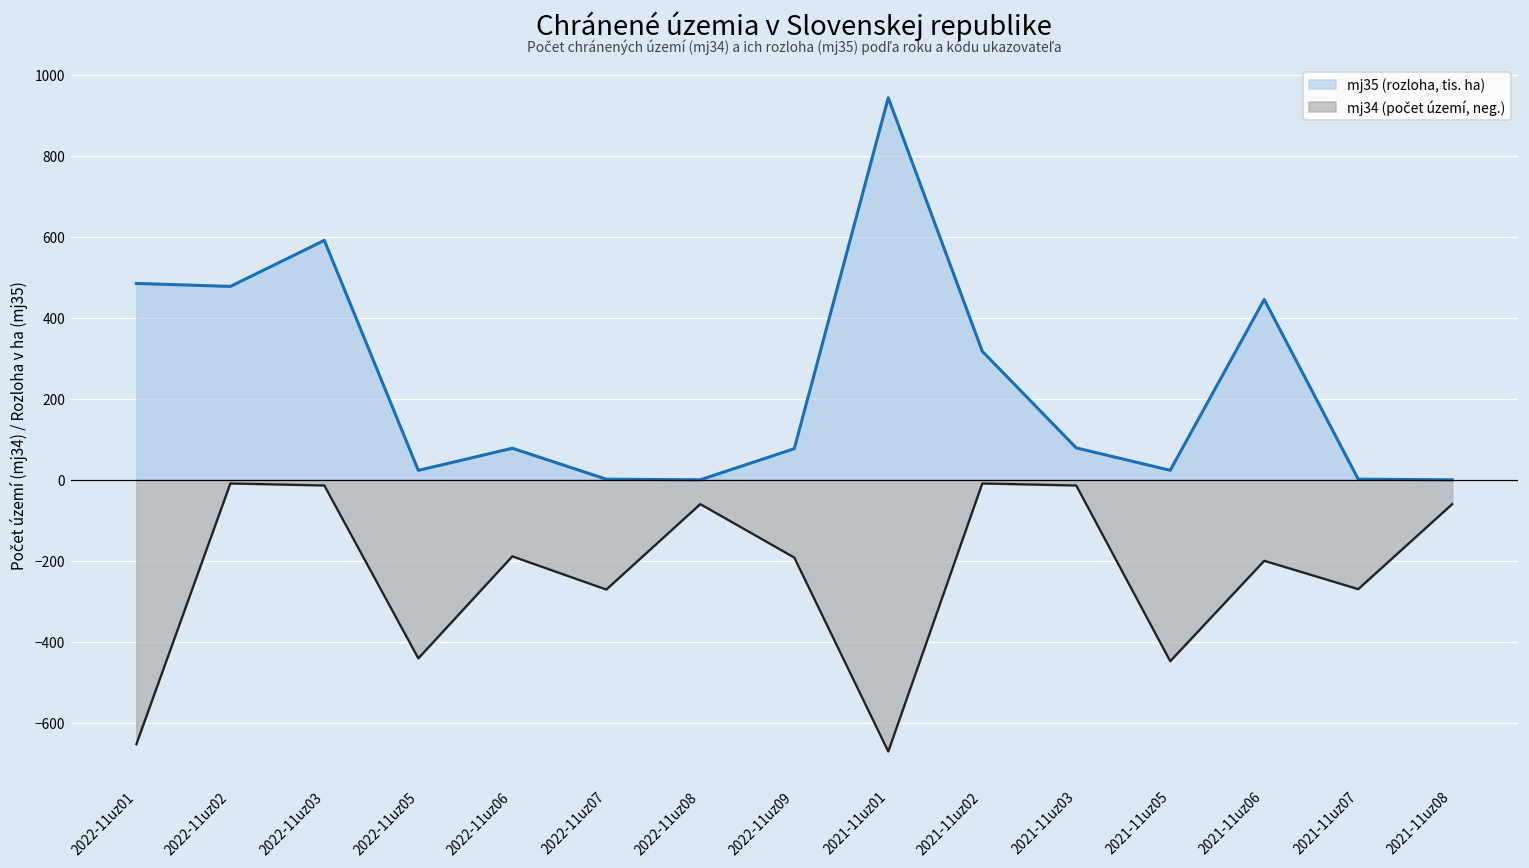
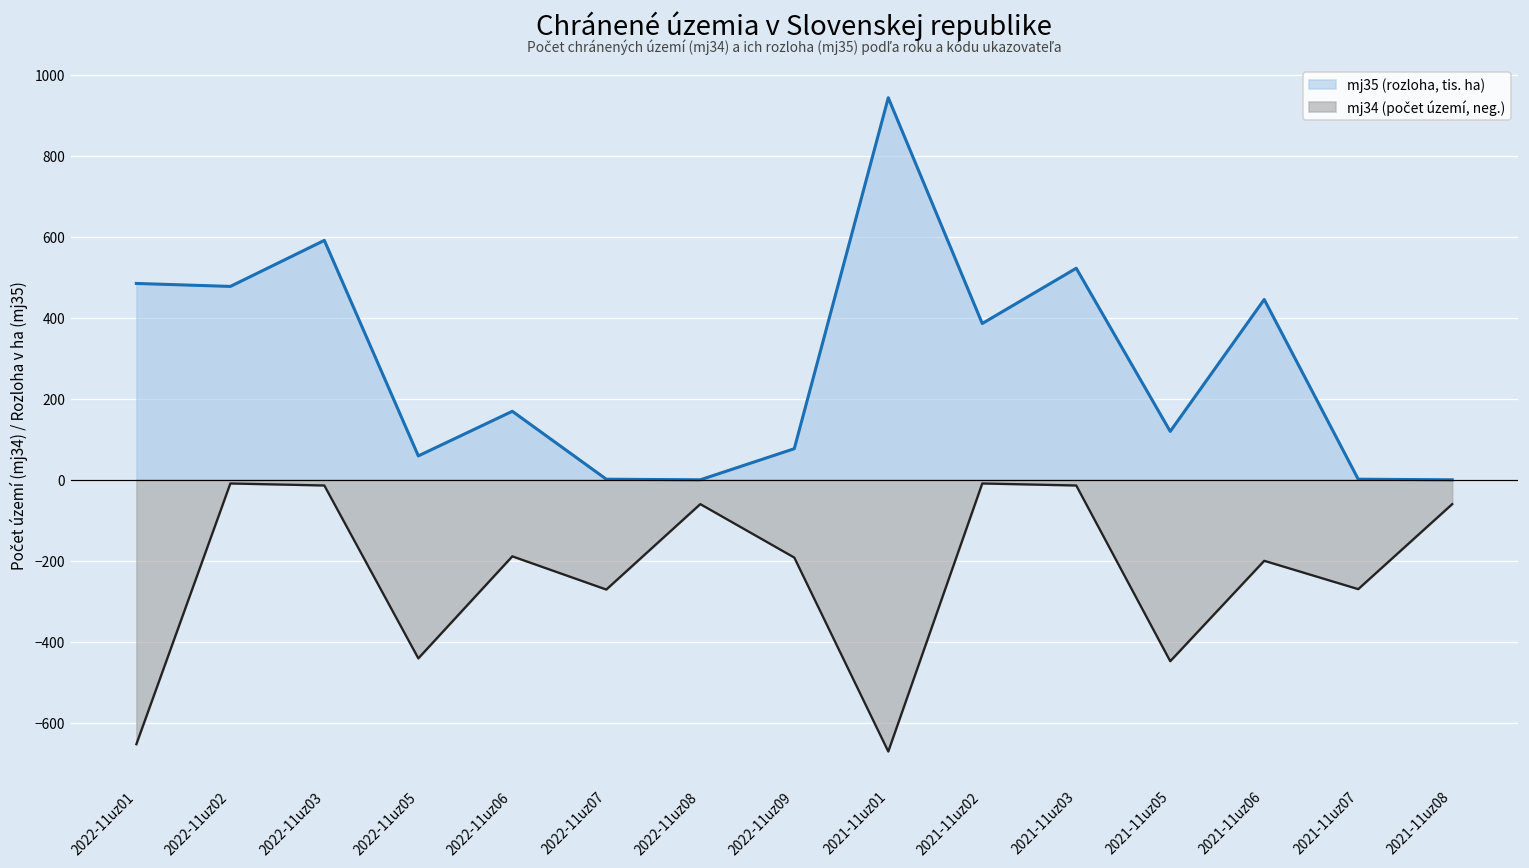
mj35 (rozloha, tis. ha), 2022-11uz05: 20 -> 60
mj35 (rozloha, tis. ha), 2022-11uz06: 80 -> 170
mj35 (rozloha, tis. ha), 2021-11uz02: 320 -> 390
mj35 (rozloha, tis. ha), 2021-11uz03: 80 -> 520
mj35 (rozloha, tis. ha), 2021-11uz05: 20 -> 120
